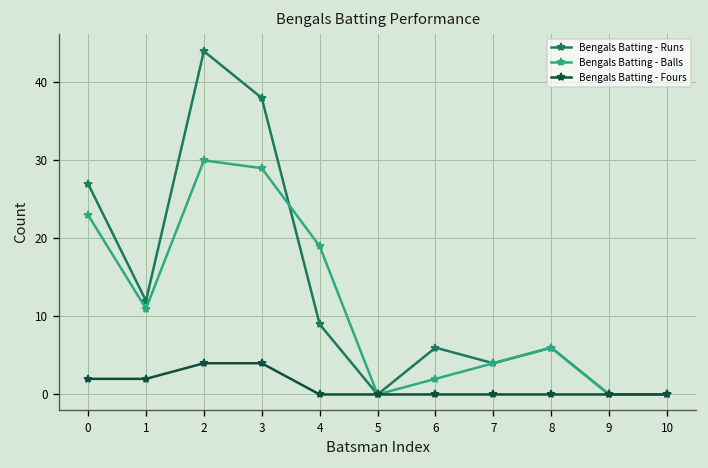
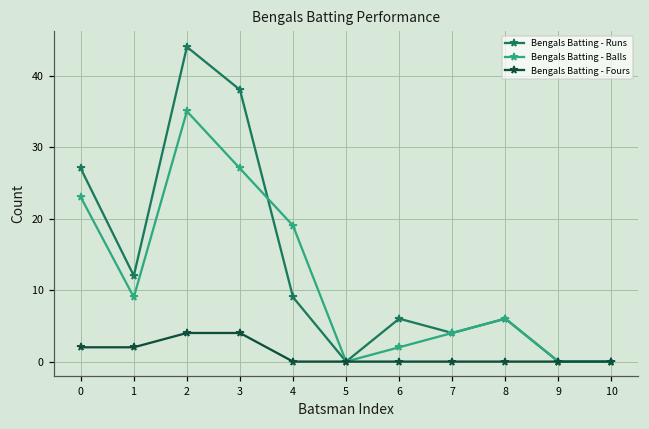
Bengals Batting - Balls, 1: 11 -> 9
Bengals Batting - Balls, 2: 30 -> 35
Bengals Batting - Balls, 3: 29 -> 27
